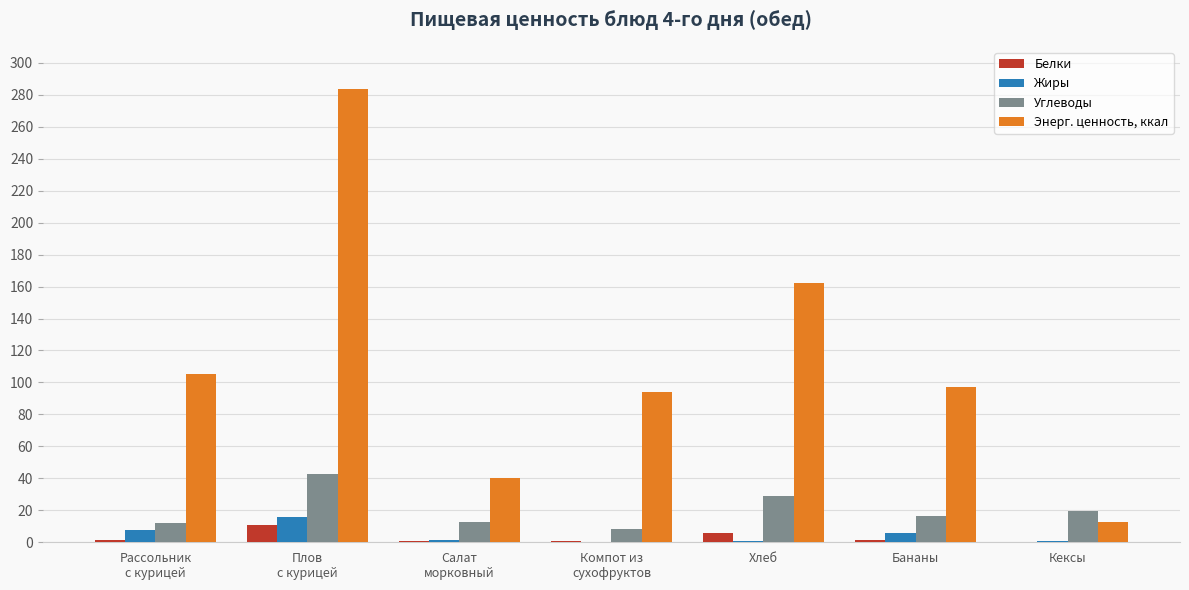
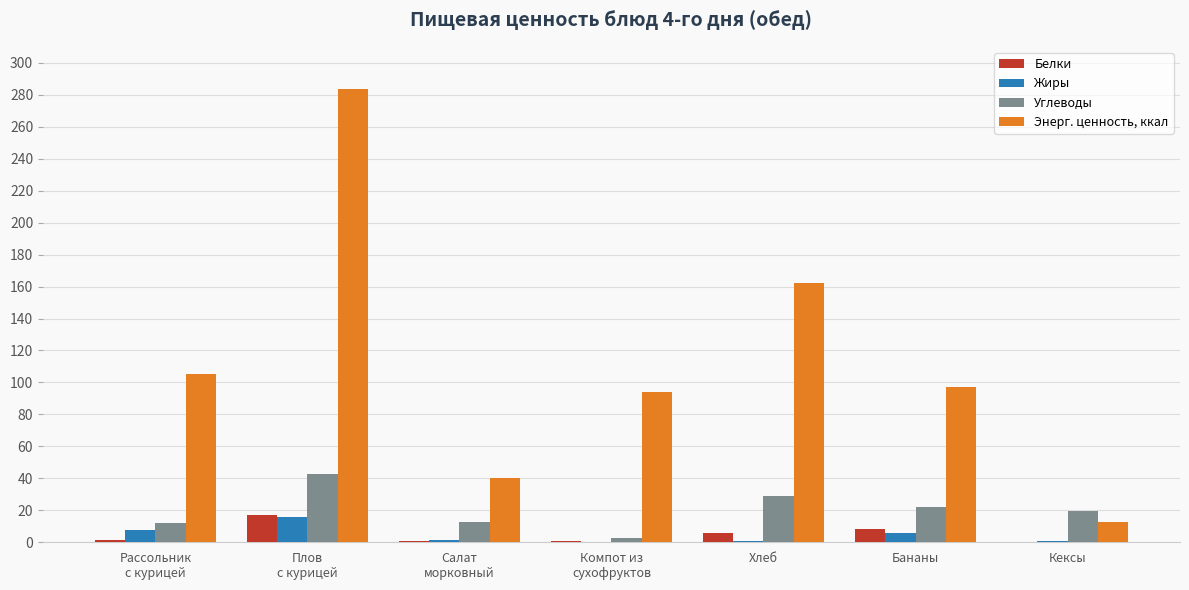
Белки, Плов с курицей: 11 -> 17
Углеводы, Компот из сухофруктов: 9 -> 3
Белки, Бананы: 2 -> 9
Углеводы, Бананы: 16 -> 22
